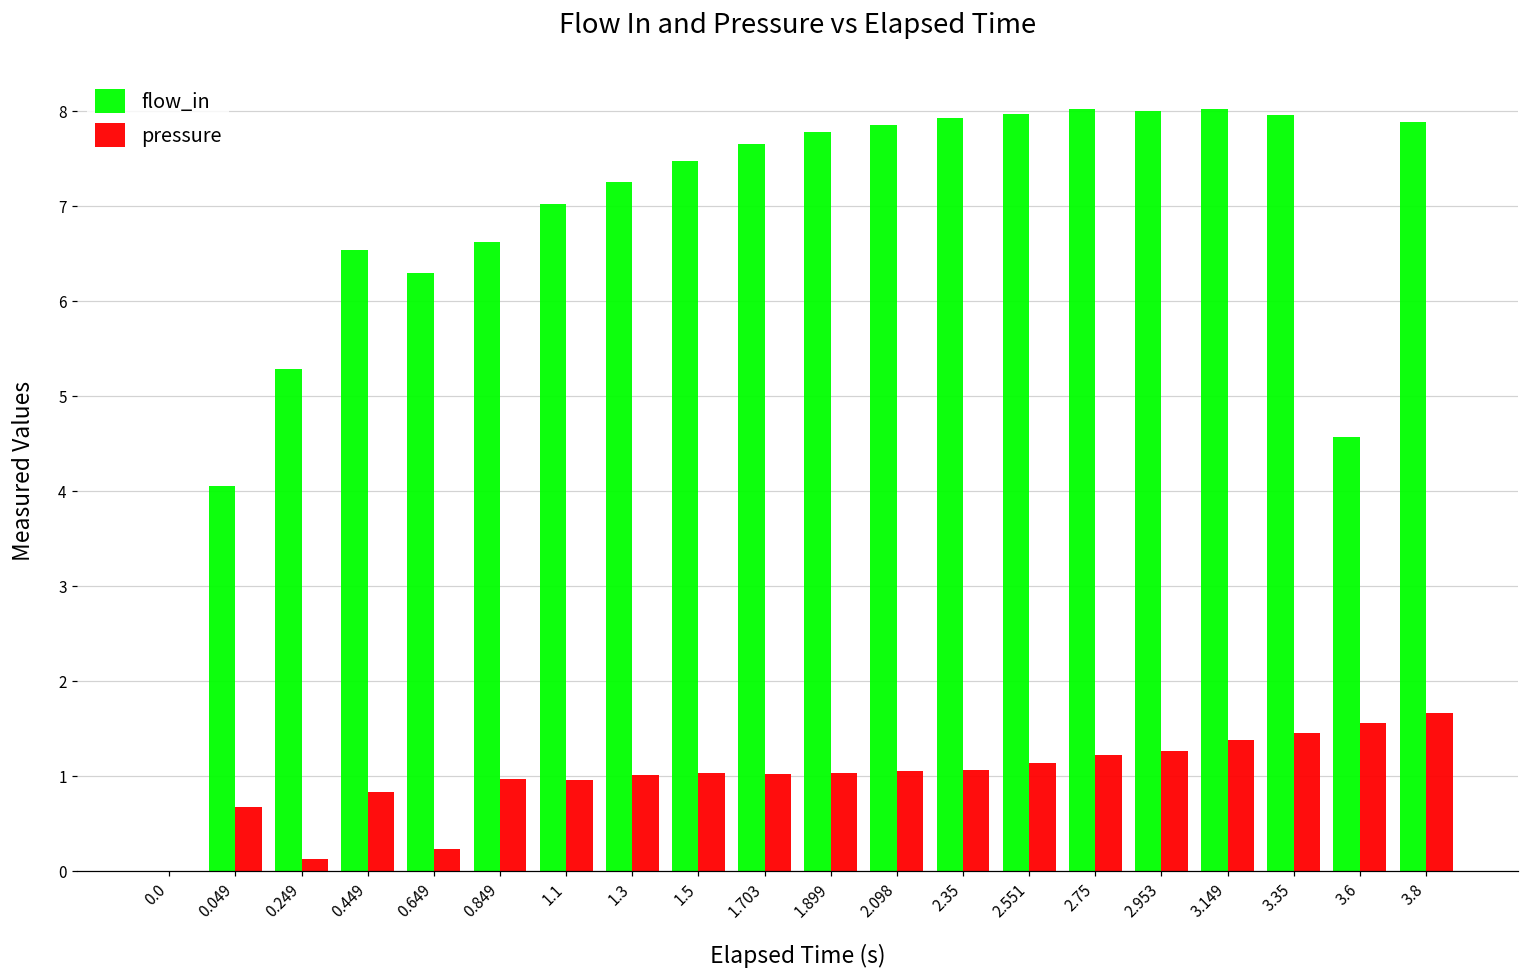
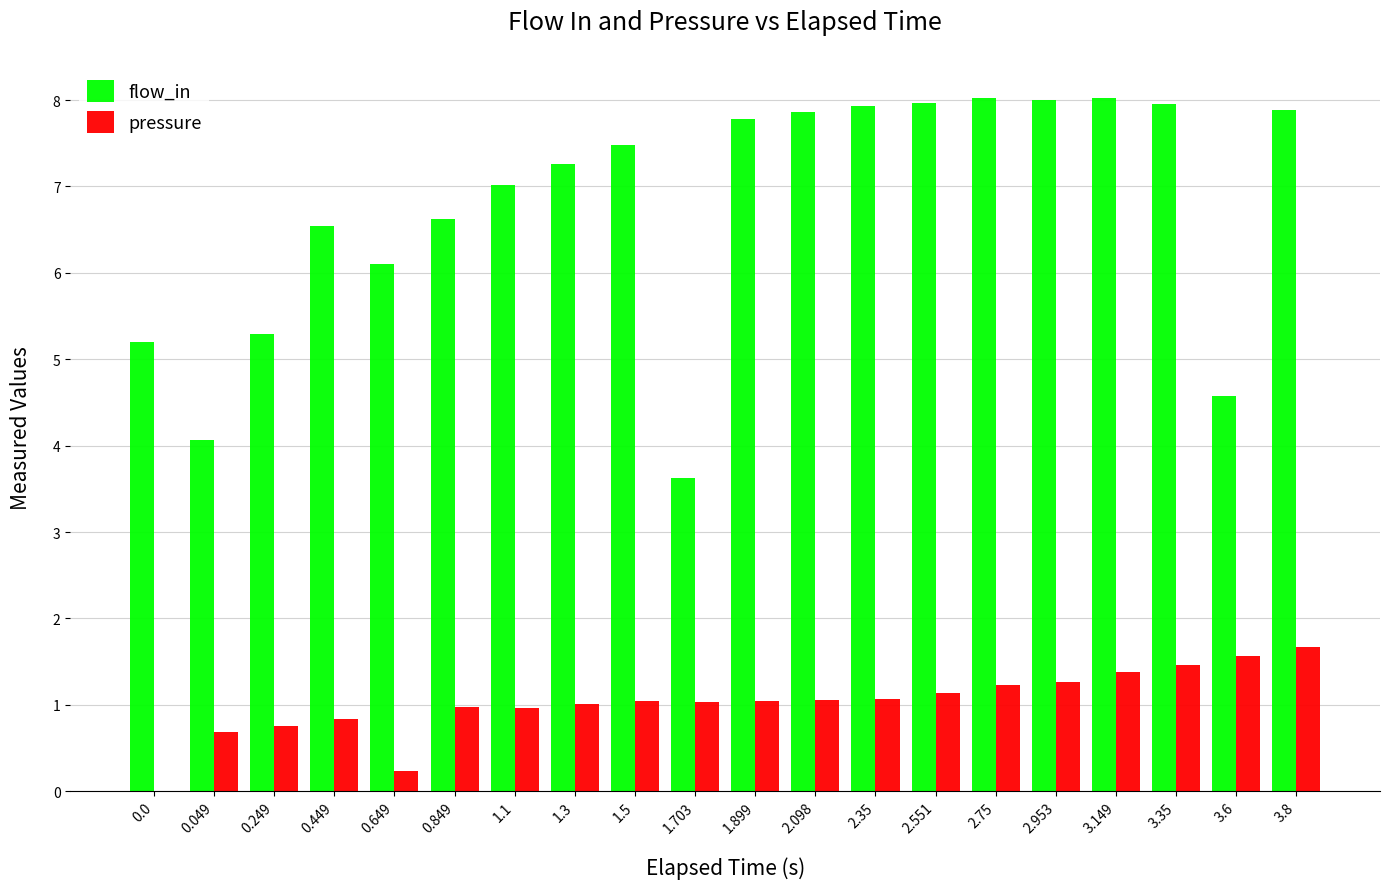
flow_in, 0.0: 0.0 -> 5.2
pressure, 0.249: 0.1 -> 0.8
flow_in, 0.649: 6.3 -> 6.1
flow_in, 1.703: 7.7 -> 3.6
